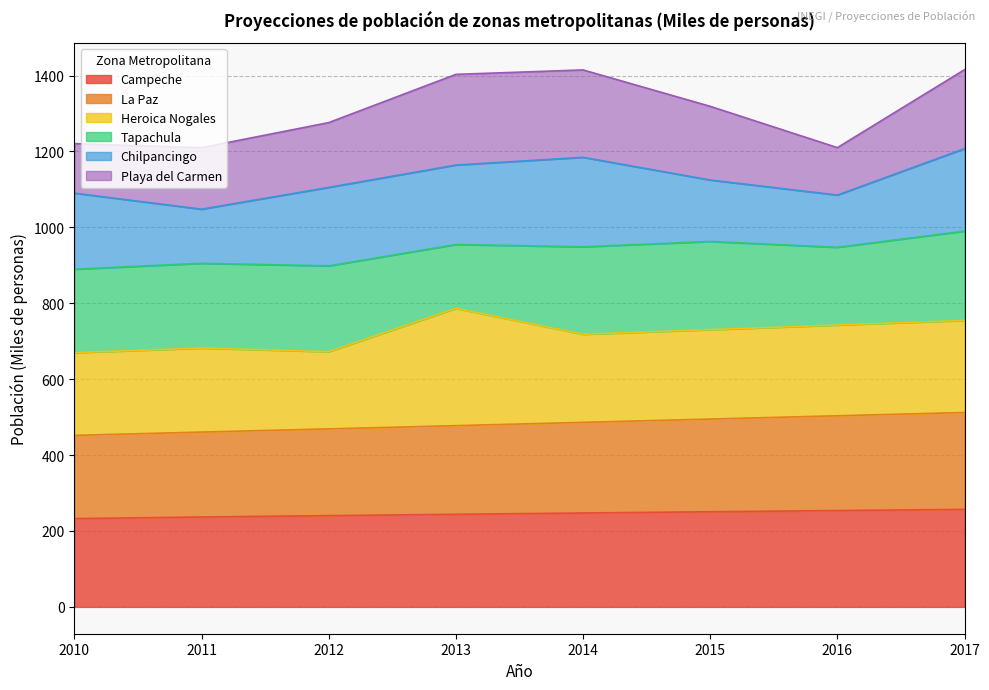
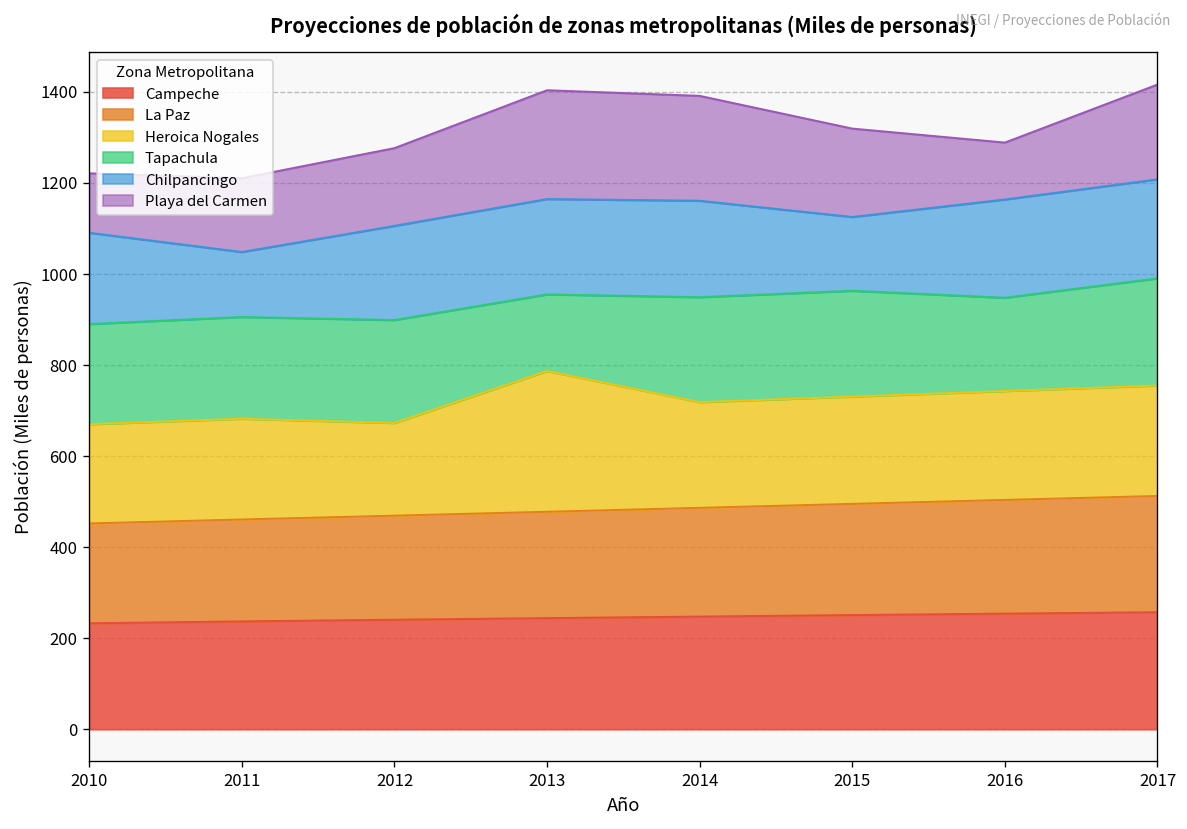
Chilpancingo, 2014: 240 -> 210
Chilpancingo, 2016: 140 -> 220
